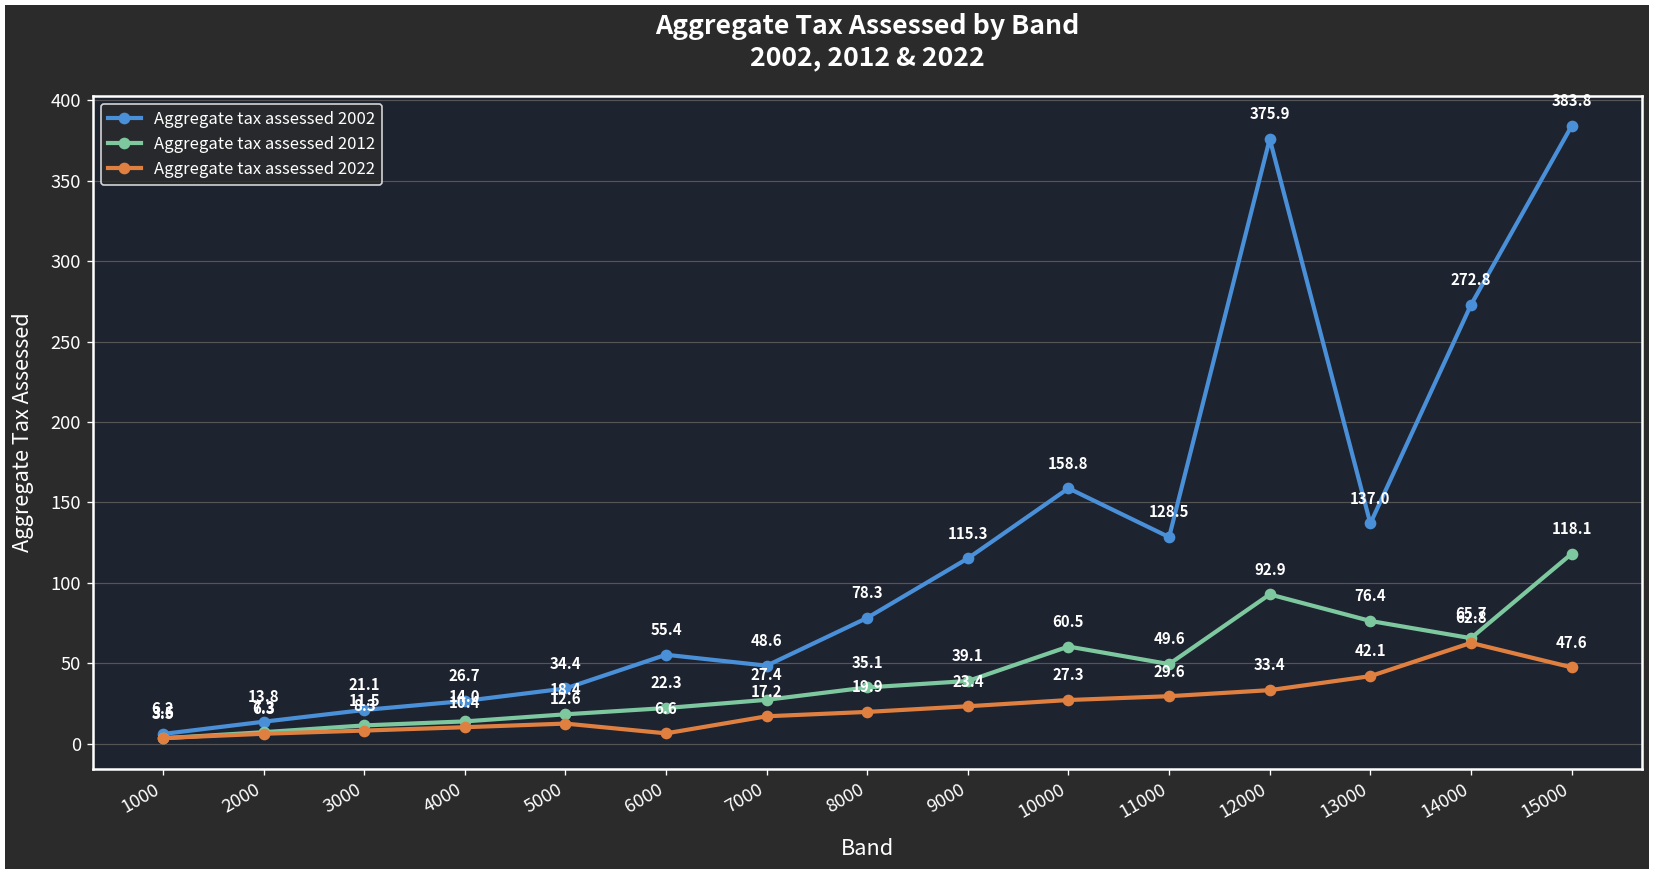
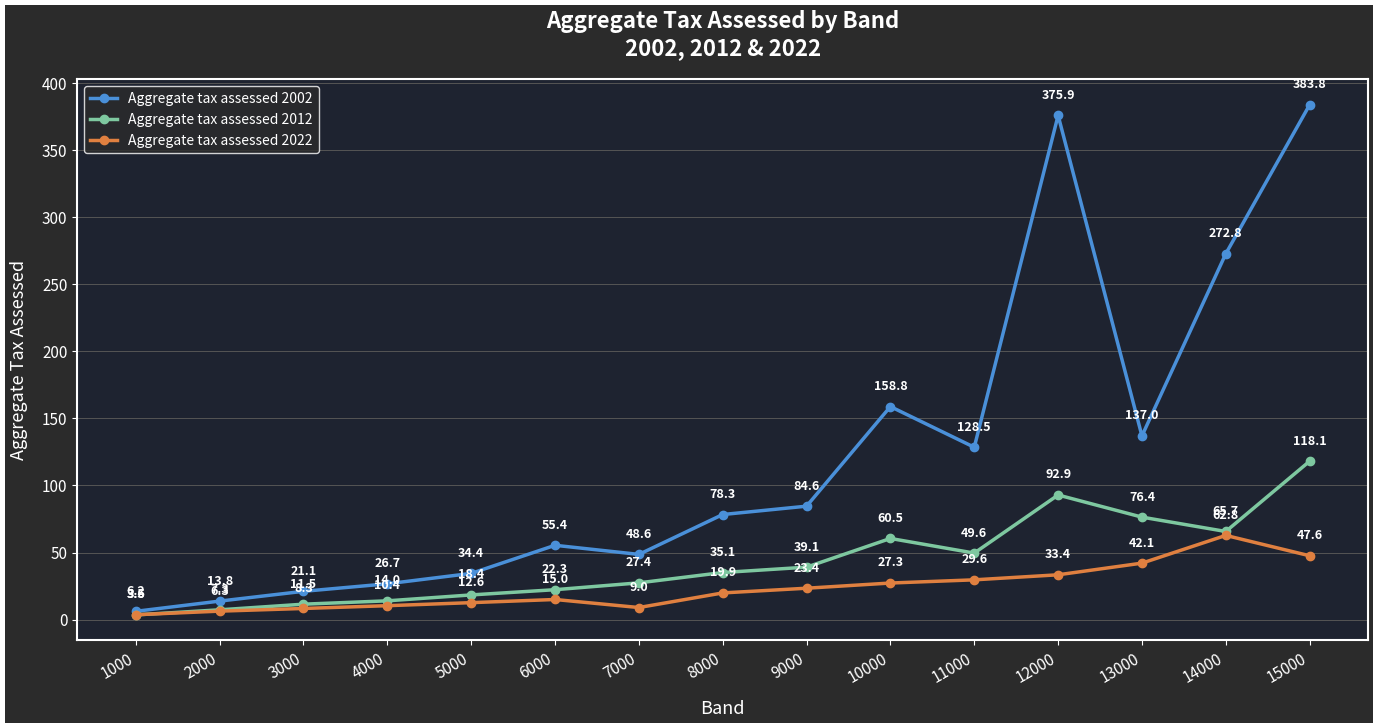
Aggregate tax assessed 2022, 6000: 6.6 -> 15.0
Aggregate tax assessed 2022, 7000: 17.2 -> 9.0
Aggregate tax assessed 2002, 9000: 115.3 -> 84.6
